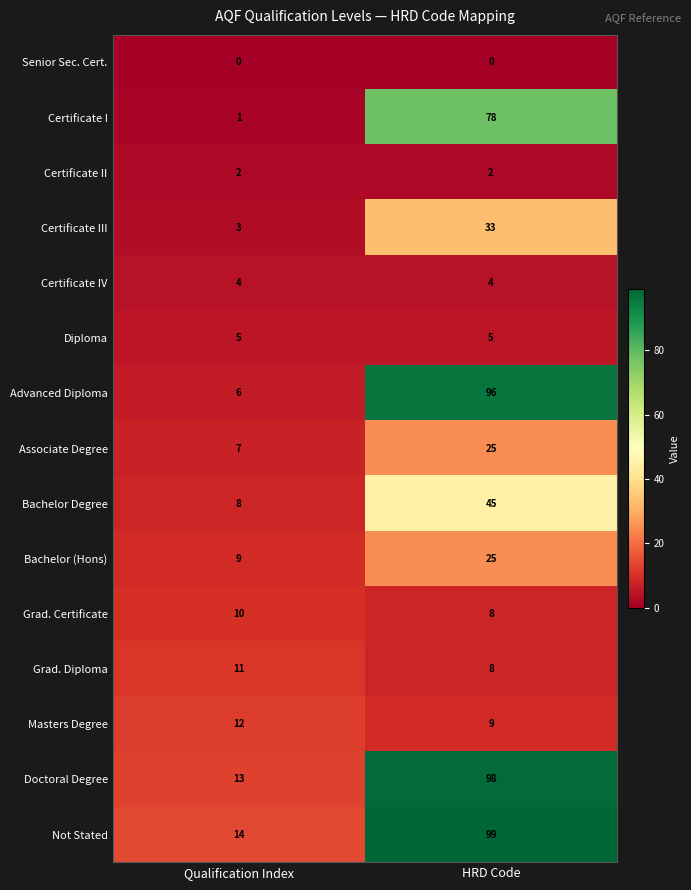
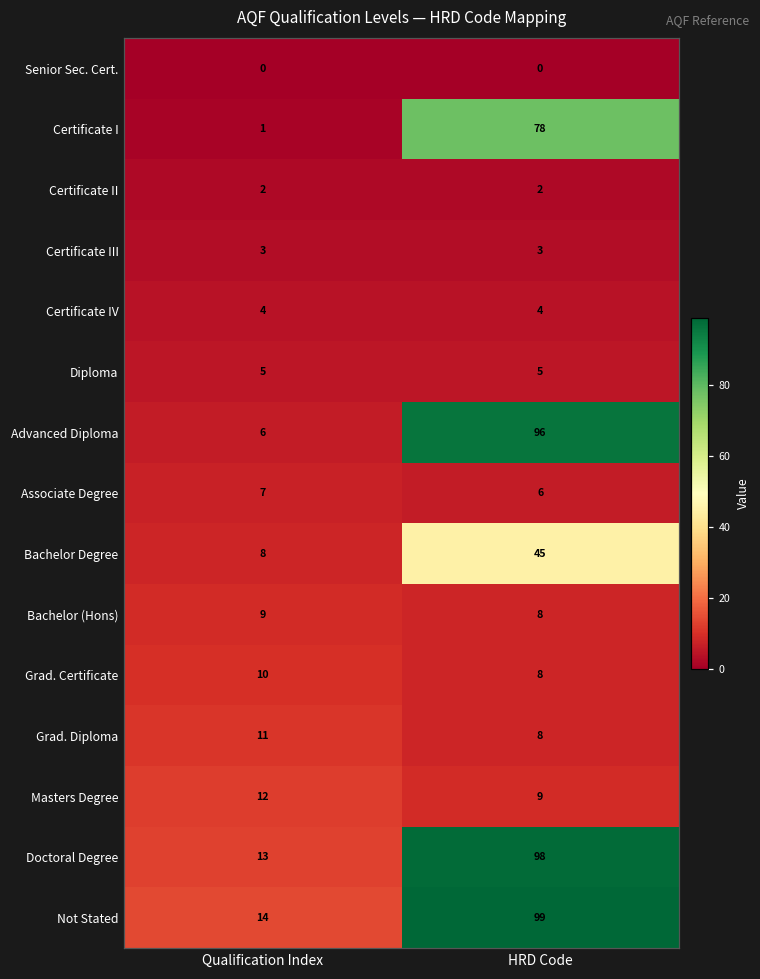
Certificate III, HRD Code: 33 -> 3
Associate Degree, HRD Code: 25 -> 6
Bachelor (Hons), HRD Code: 25 -> 8
